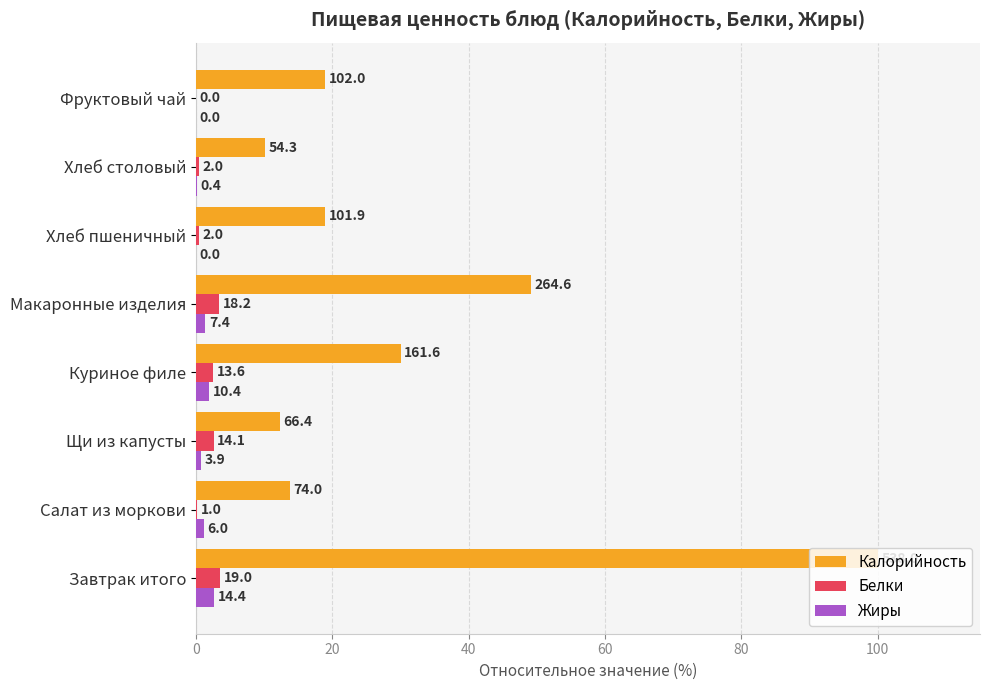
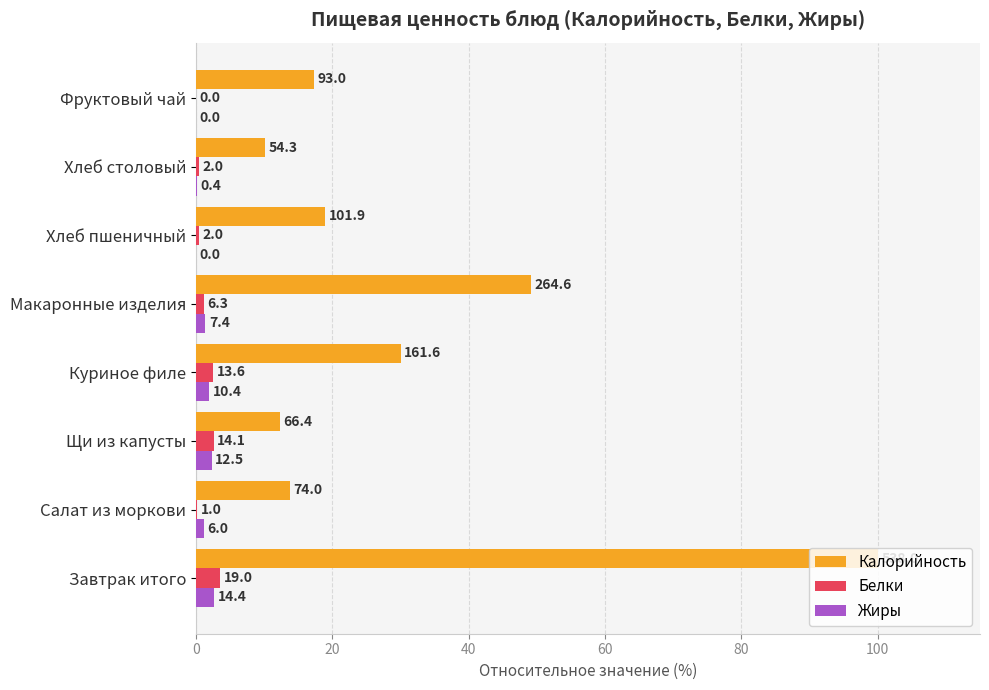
Калорийность, Фруктовый чай: 102.0 -> 93.0
Белки, Макаронные изделия: 18.2 -> 6.3
Жиры, Щи из капусты: 3.9 -> 12.5
